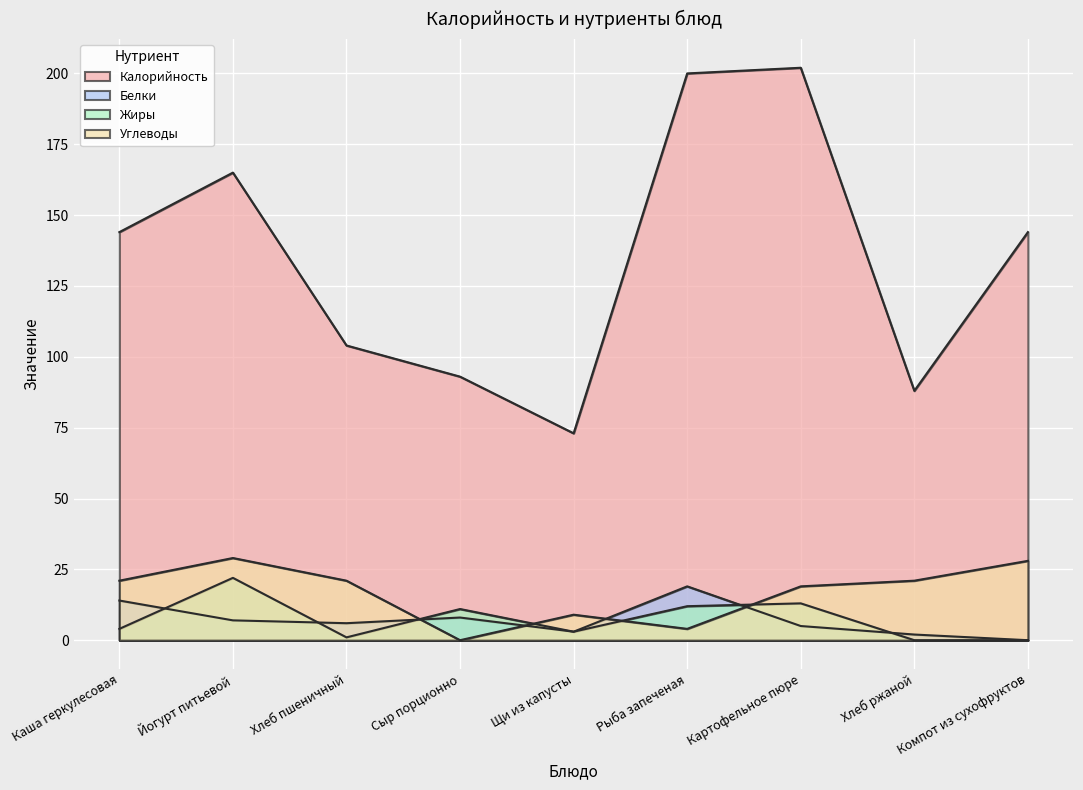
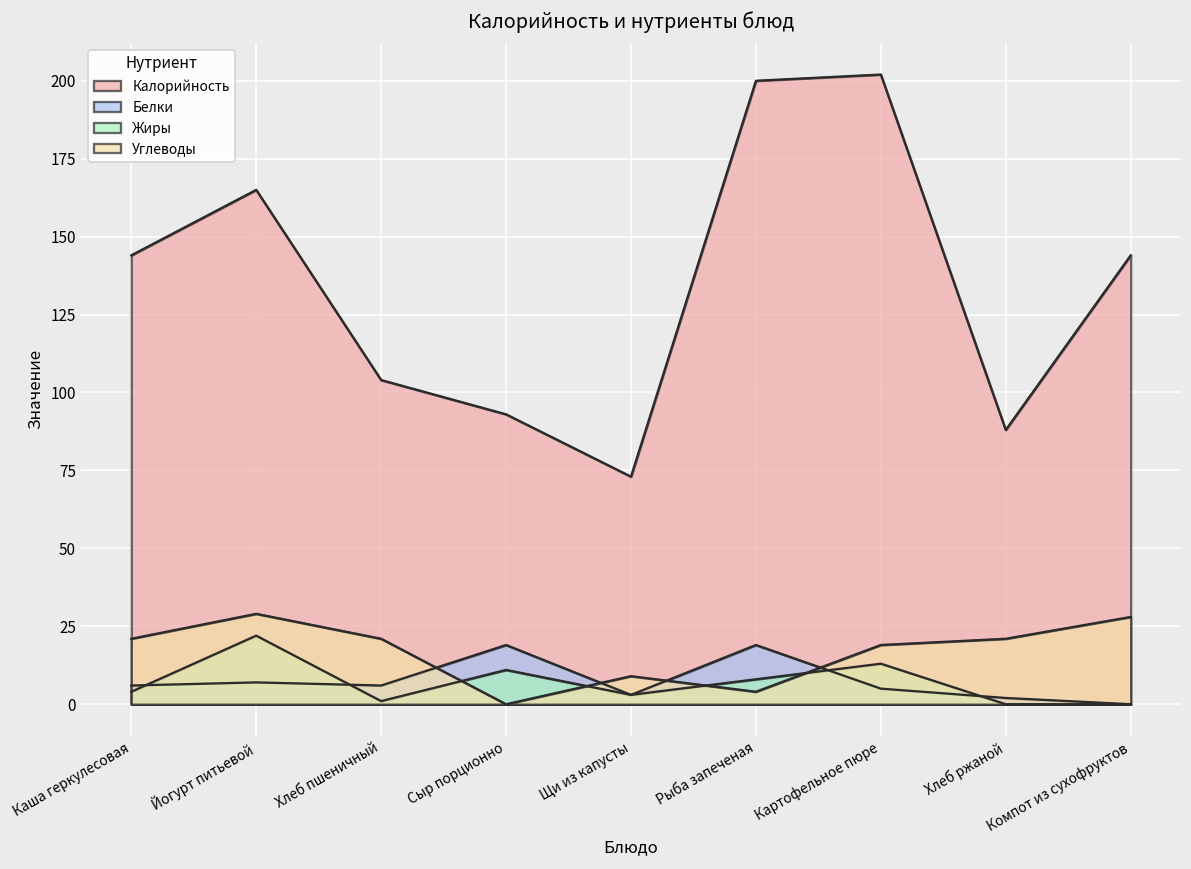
Белки, Каша геркулесовая: 14 -> 6
Белки, Сыр порционно: 8 -> 19
Жиры, Рыба запеченая: 12 -> 8
